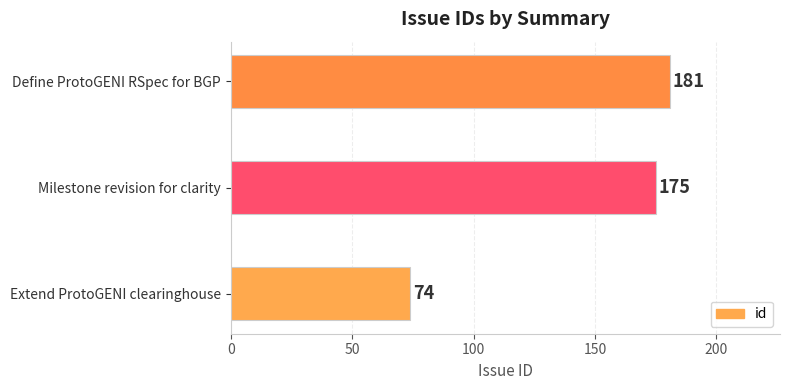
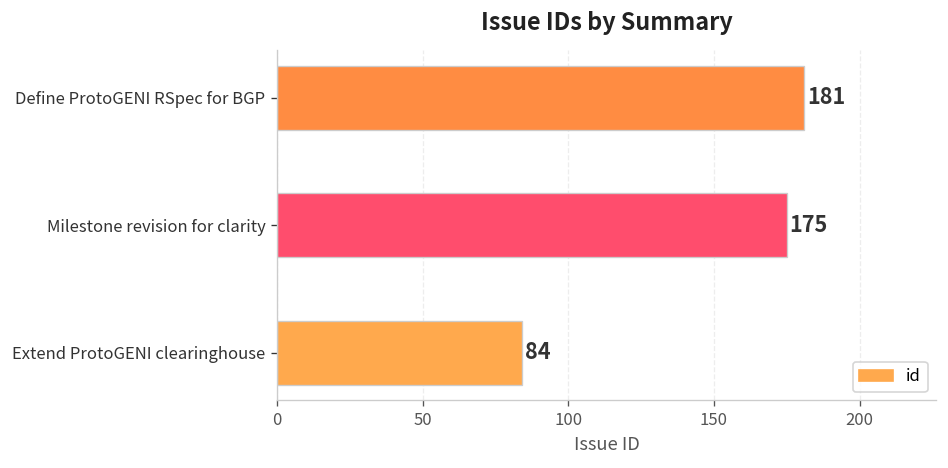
Extend ProtoGENI clearinghouse: 74 -> 84
